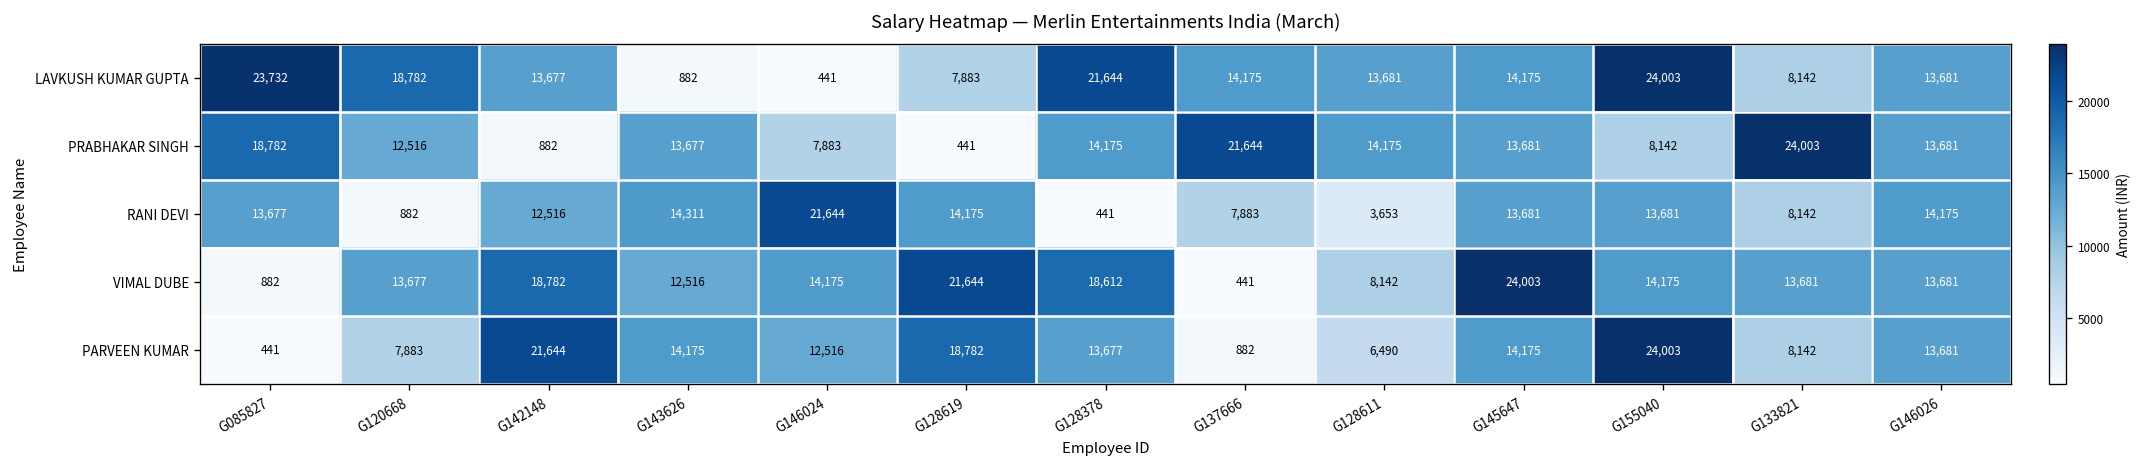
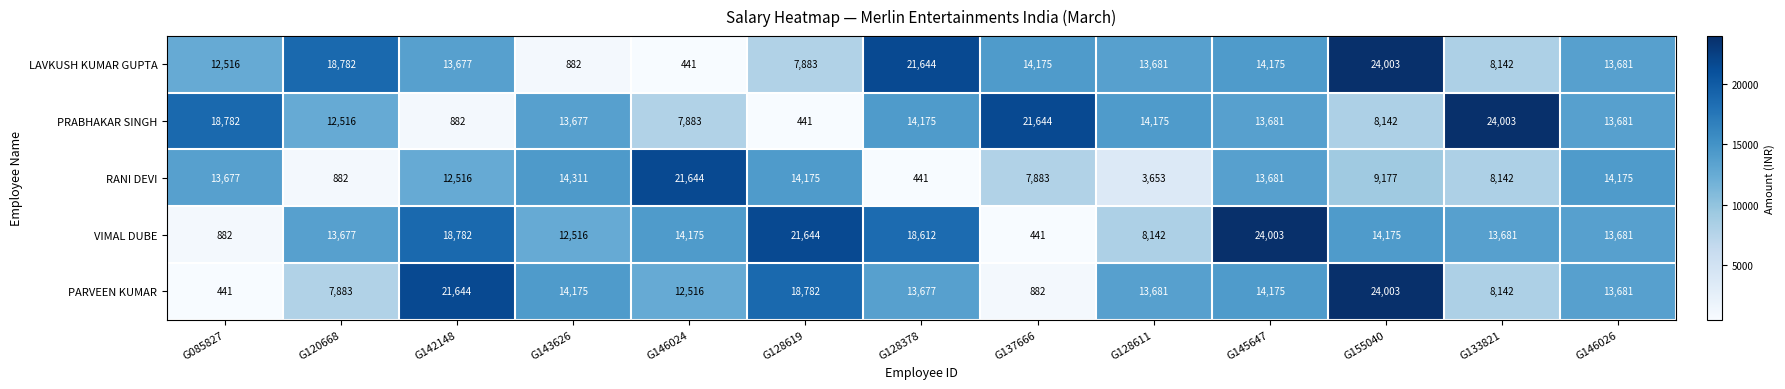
LAVKUSH KUMAR GUPTA, G085827: 23,732 -> 12,516
RANI DEVI, G155040: 13,681 -> 9,177
PARVEEN KUMAR, G128611: 6,490 -> 13,681
